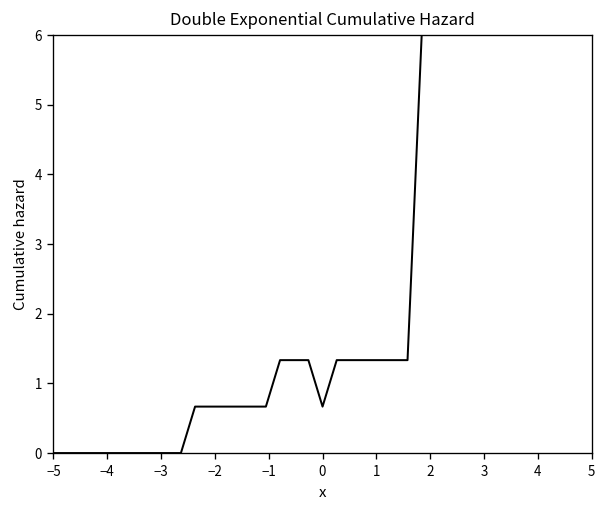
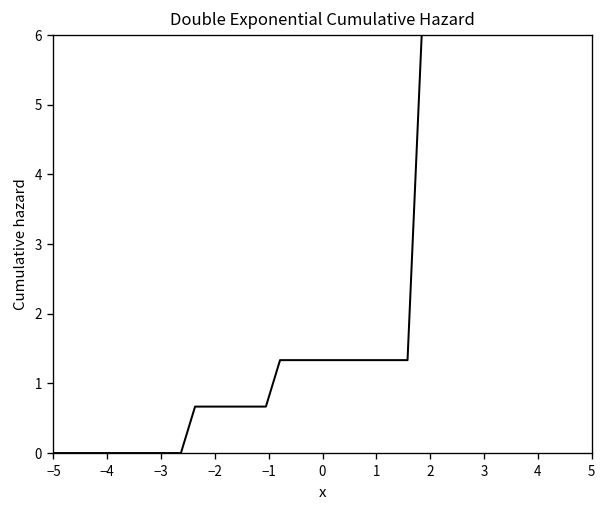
0: 0.7 -> 1.3
